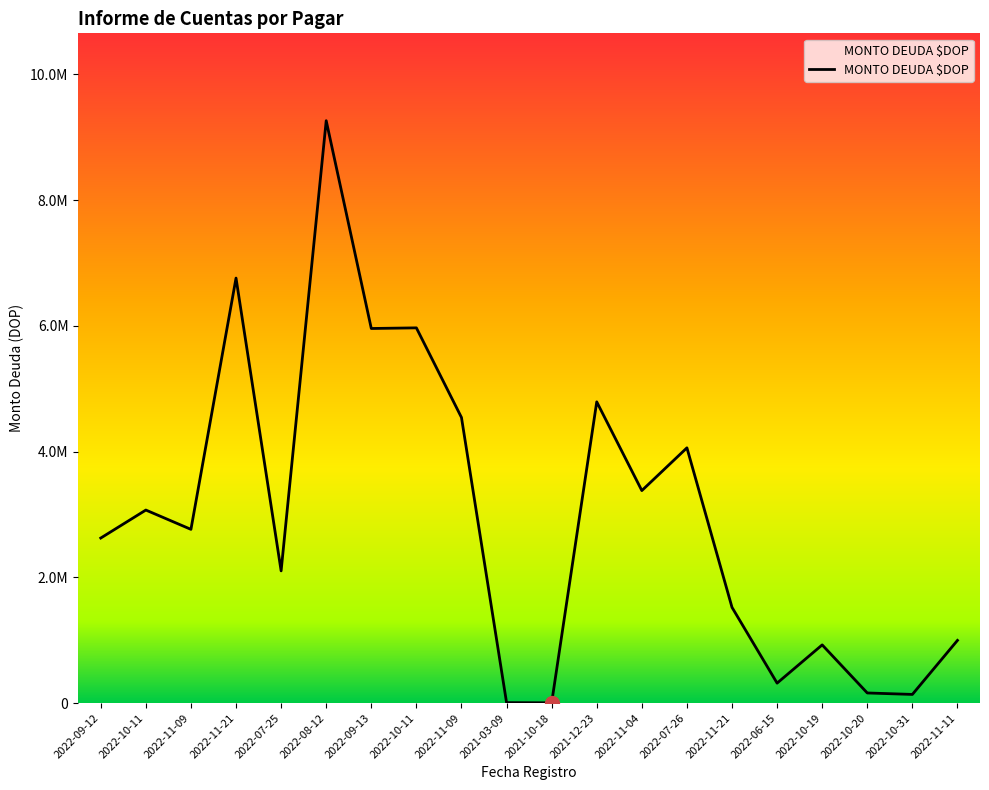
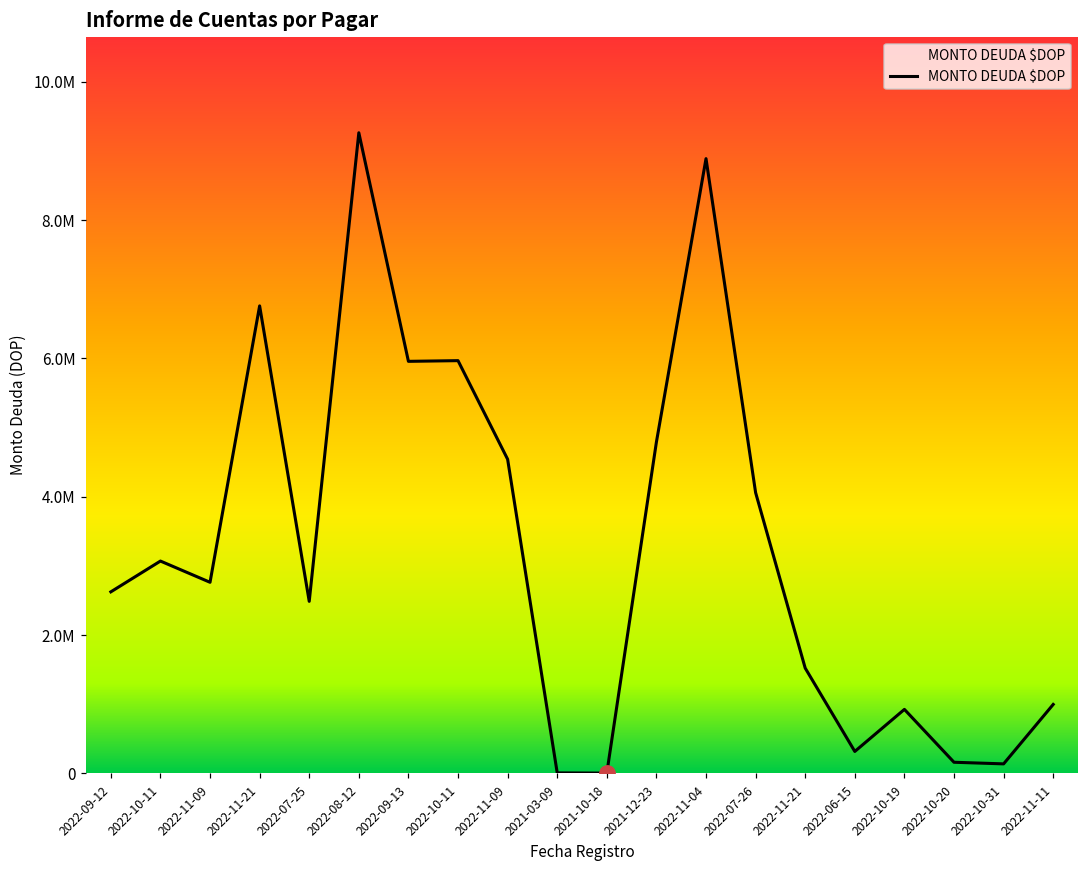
MONTO DEUDA $DOP, 2022-07-25: 2100000 -> 2500000
MONTO DEUDA $DOP, 2022-11-04: 3400000 -> 8900000
